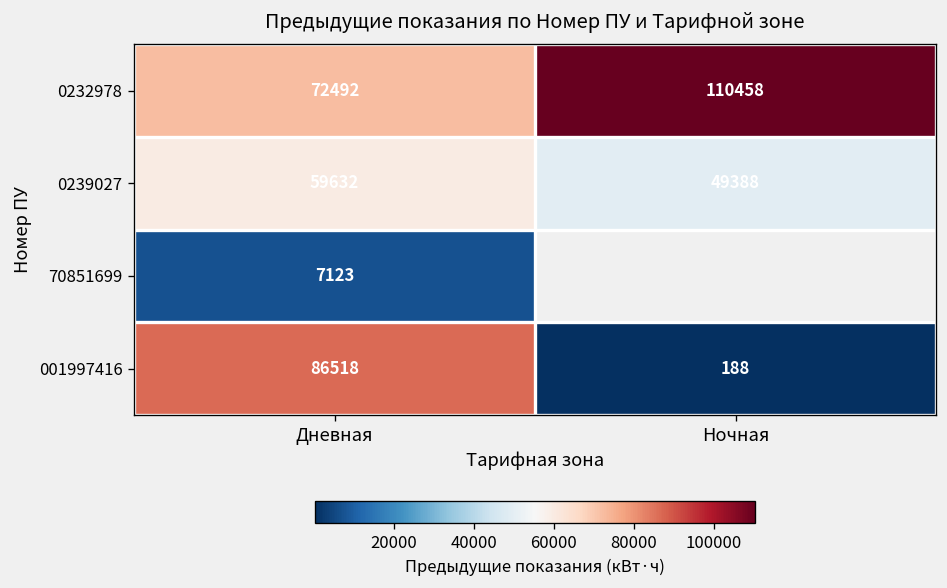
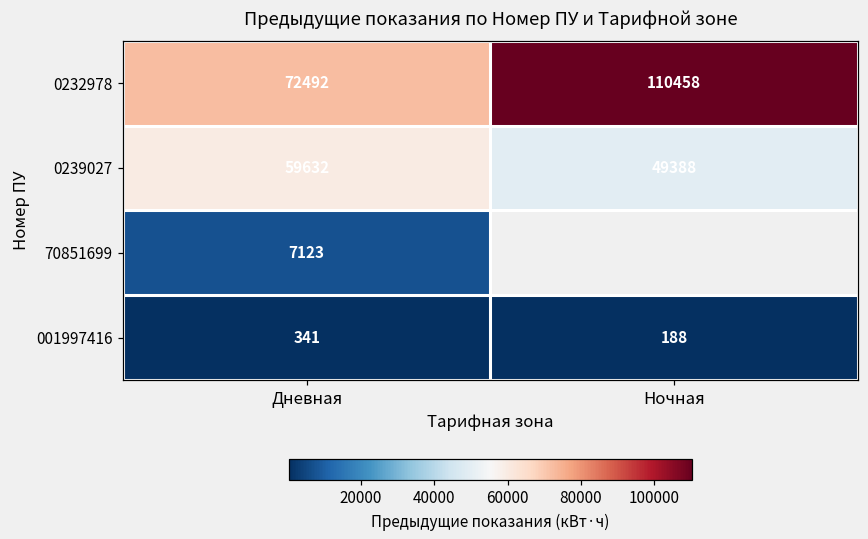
001997416, Дневная: 86518 -> 341
